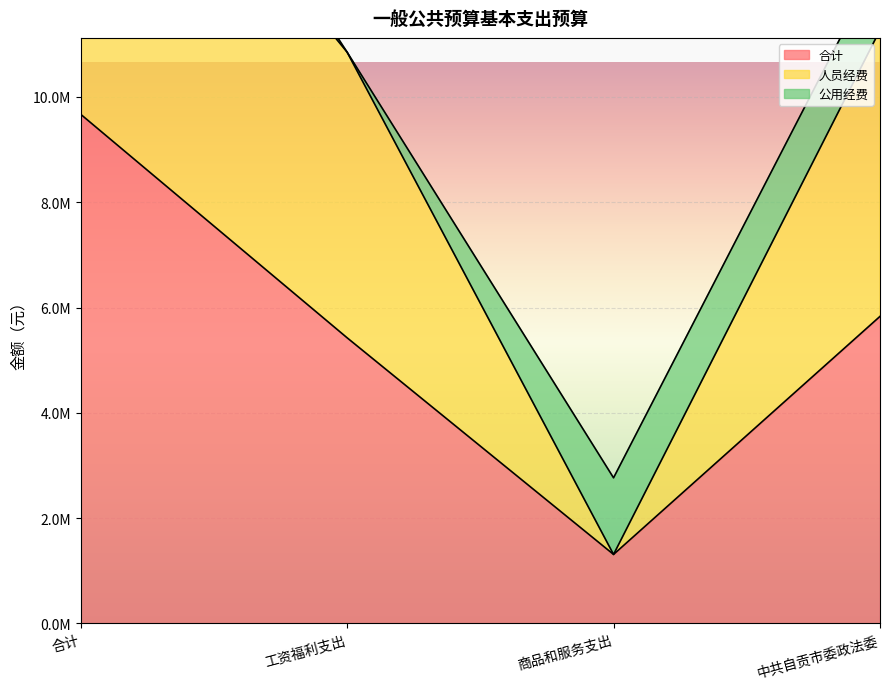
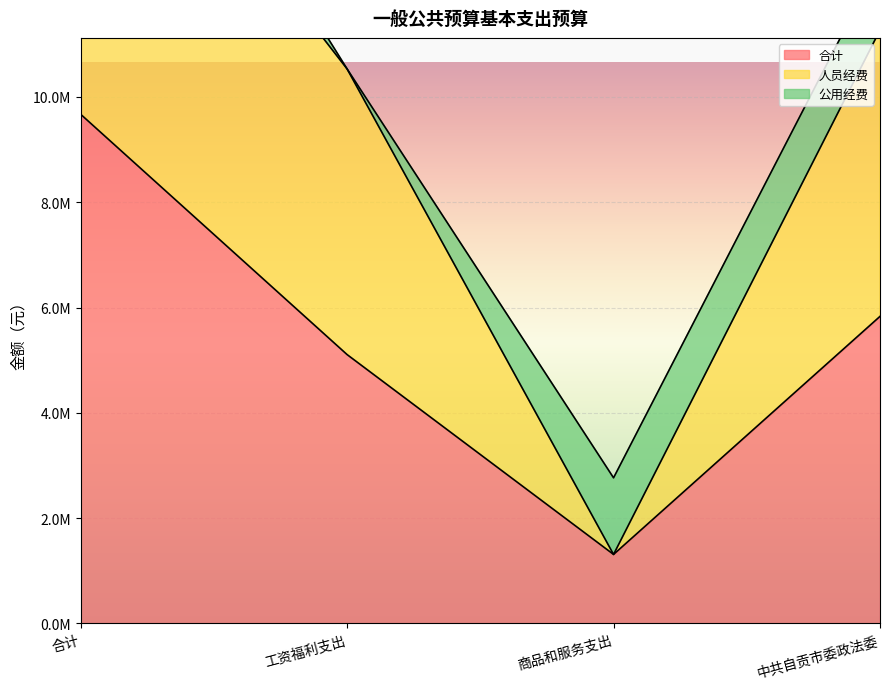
合计, 工资福利支出: 5400000 -> 5100000
